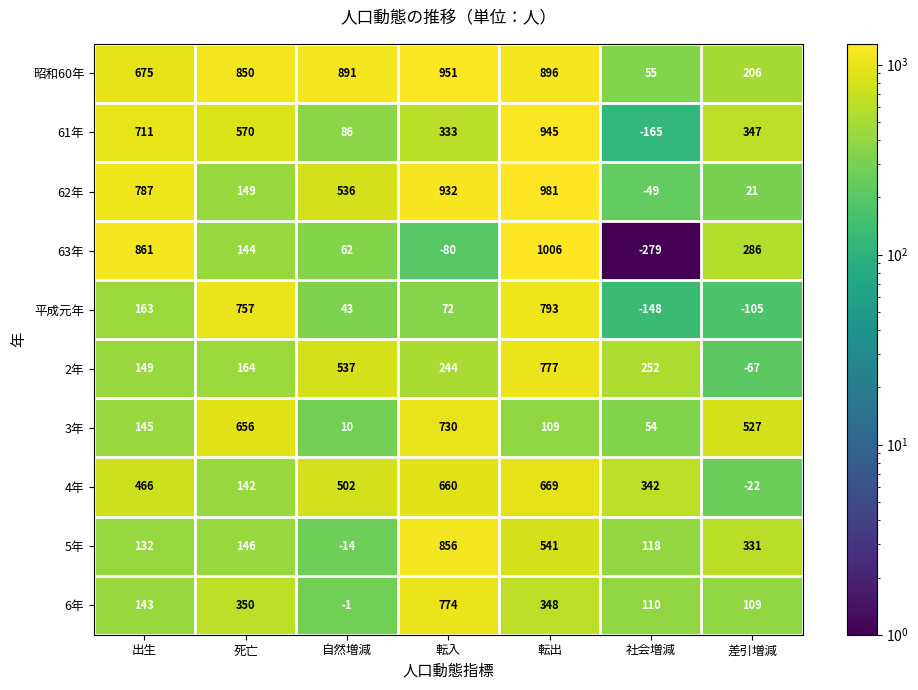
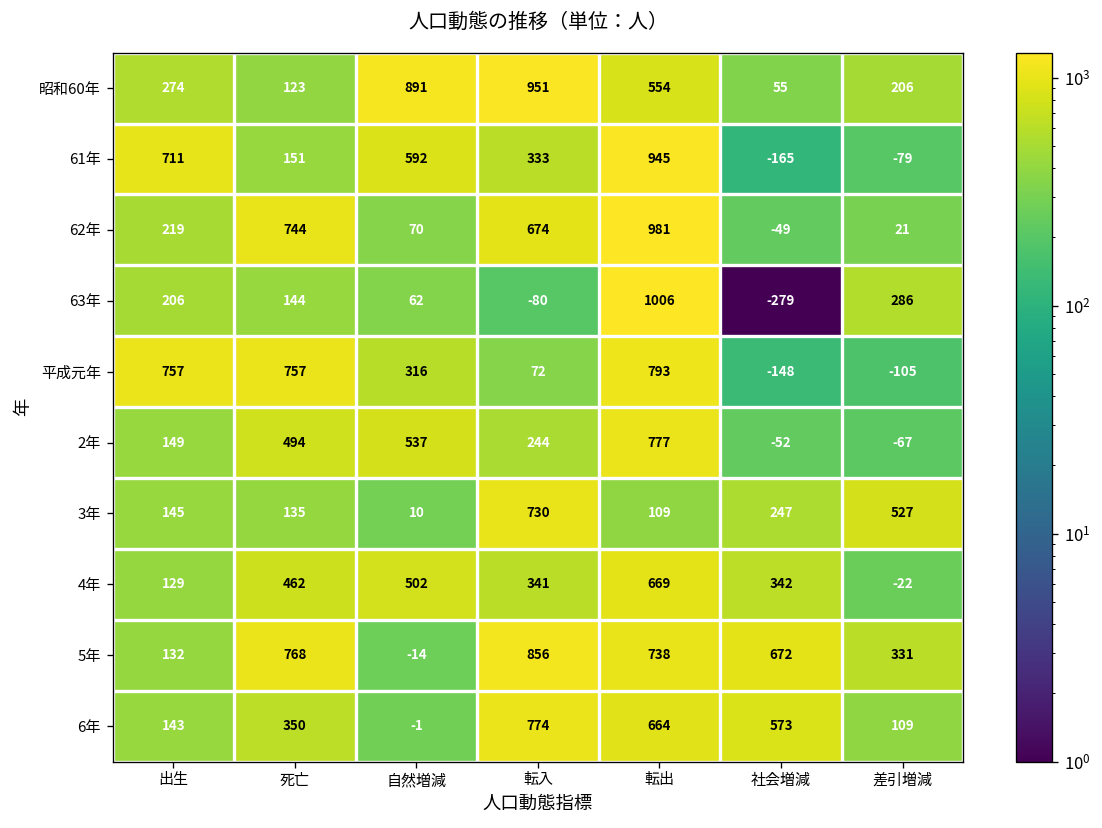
昭和60年, 出生: 675 -> 274
昭和60年, 死亡: 850 -> 123
昭和60年, 転出: 896 -> 554
61年, 死亡: 570 -> 151
61年, 自然増減: 86 -> 592
61年, 差引増減: 347 -> -79
62年, 出生: 787 -> 219
62年, 死亡: 149 -> 744
62年, 自然増減: 536 -> 70
62年, 転入: 932 -> 674
63年, 出生: 861 -> 206
平成元年, 出生: 163 -> 757
平成元年, 自然増減: 43 -> 316
2年, 死亡: 164 -> 494
2年, 社会増減: 252 -> -52
3年, 死亡: 656 -> 135
3年, 社会増減: 54 -> 247
4年, 出生: 466 -> 129
4年, 死亡: 142 -> 462
4年, 転入: 660 -> 341
5年, 死亡: 146 -> 768
5年, 転出: 541 -> 738
5年, 社会増減: 118 -> 672
6年, 転出: 348 -> 664
6年, 社会増減: 110 -> 573
